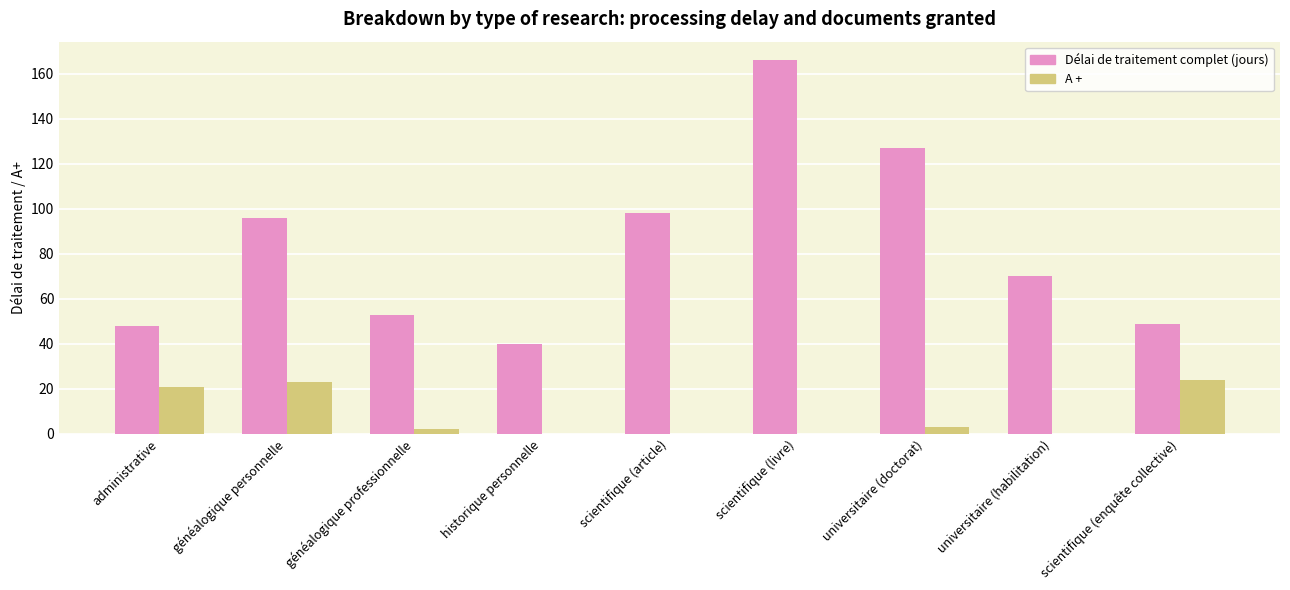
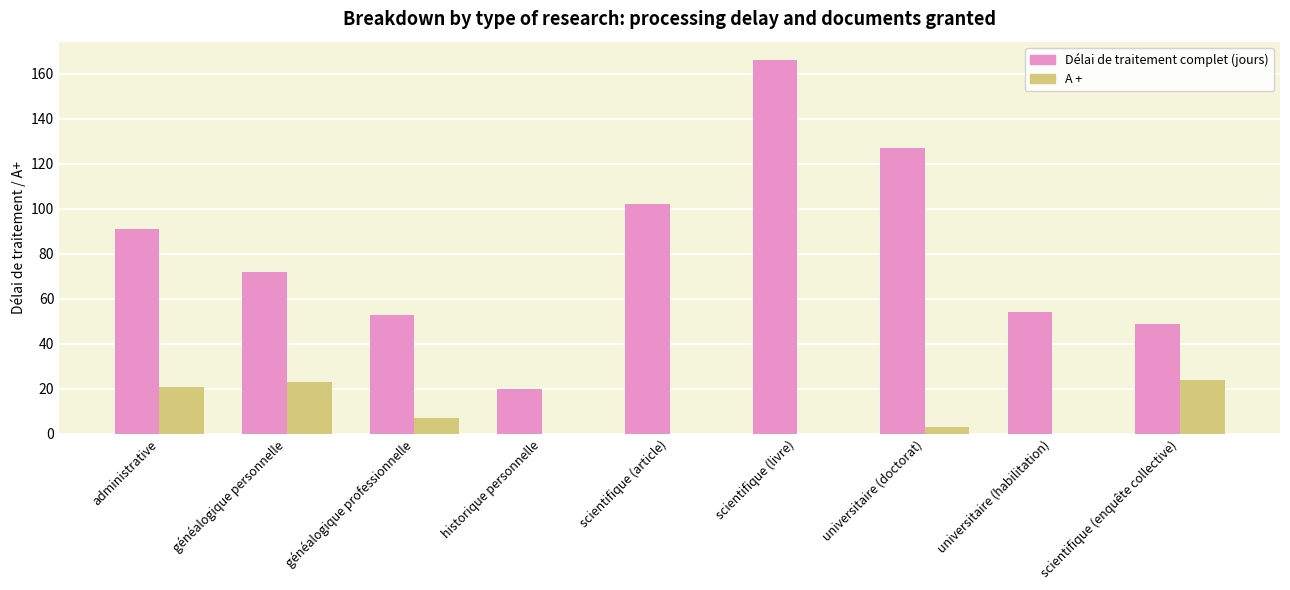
Délai de traitement complet (jours), administrative: 48 -> 91
Délai de traitement complet (jours), généalogique personnelle: 96 -> 72
A +, généalogique professionnelle: 2 -> 7
Délai de traitement complet (jours), historique personnelle: 40 -> 20
Délai de traitement complet (jours), scientifique (article): 98 -> 102
Délai de traitement complet (jours), universitaire (habilitation): 70 -> 54
